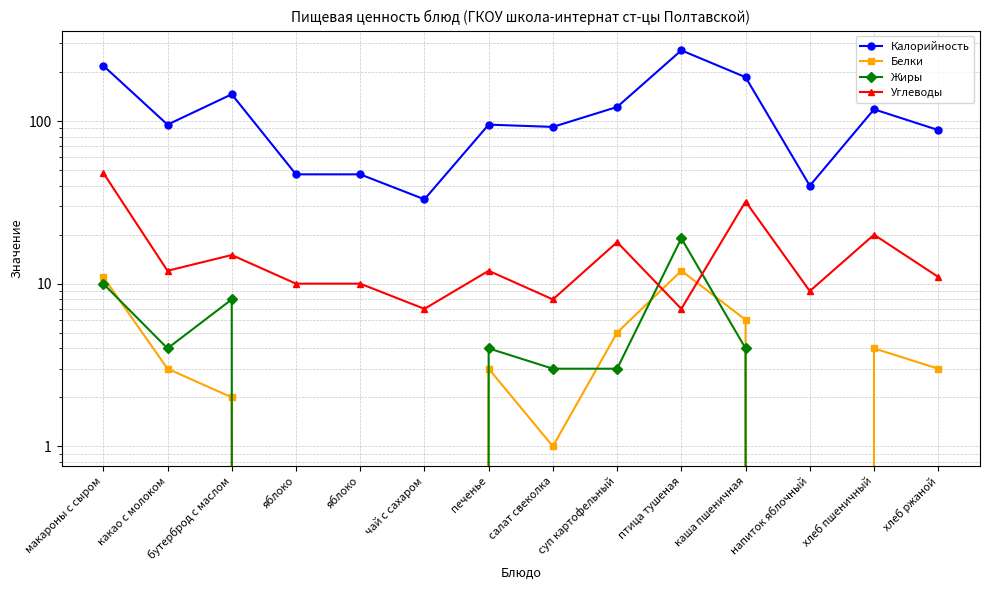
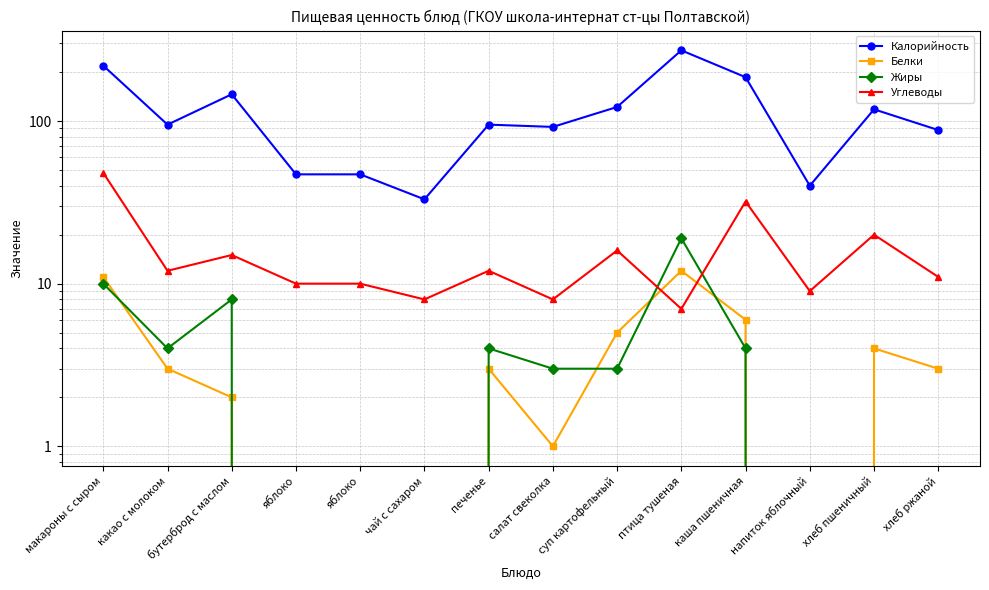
Углеводы, чай с сахаром: 7 -> 8
Углеводы, суп картофельный: 18 -> 16
